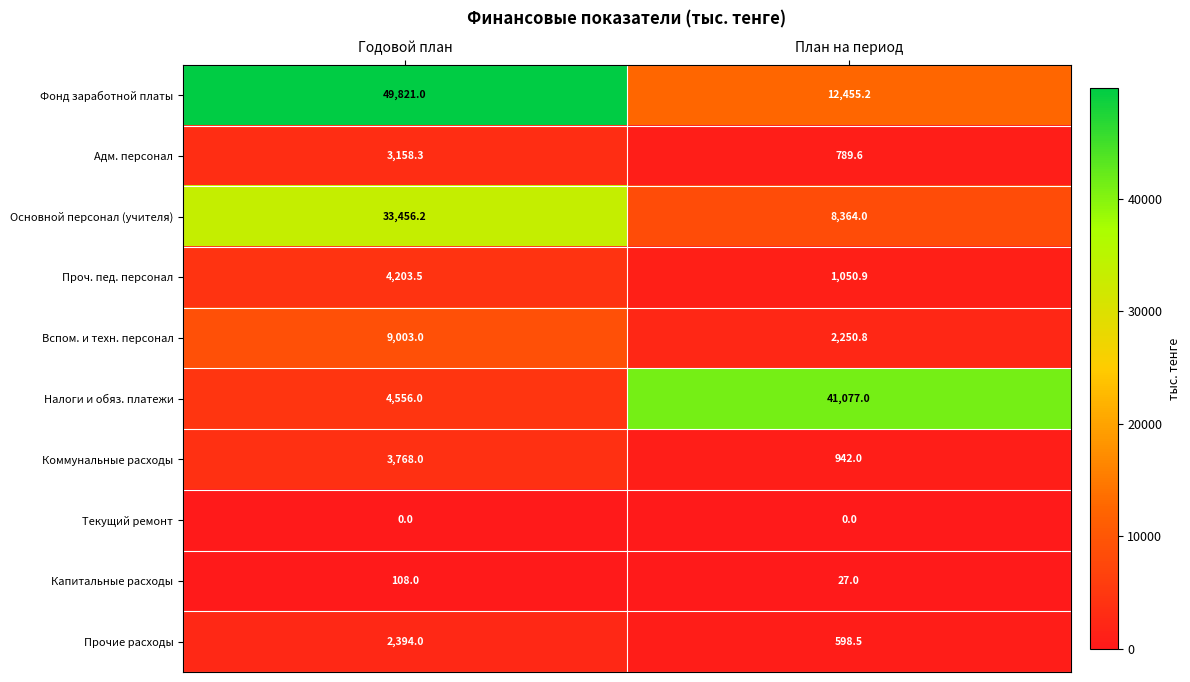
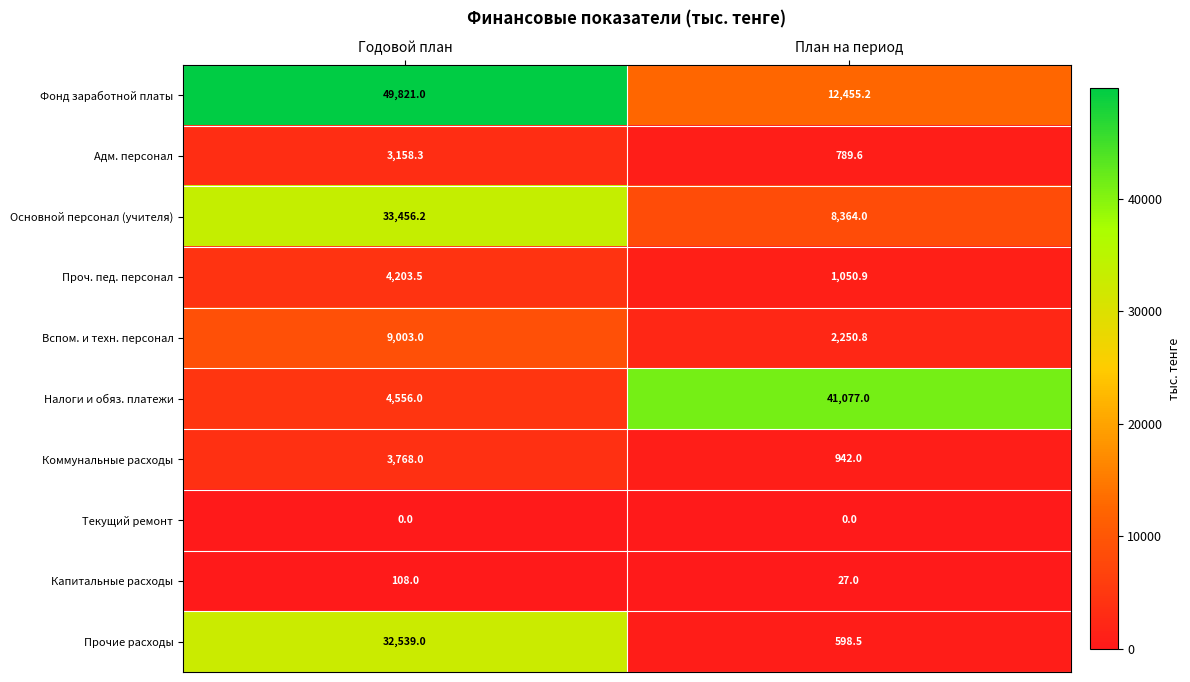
Прочие расходы, Годовой план: 2,394.0 -> 32,539.0
